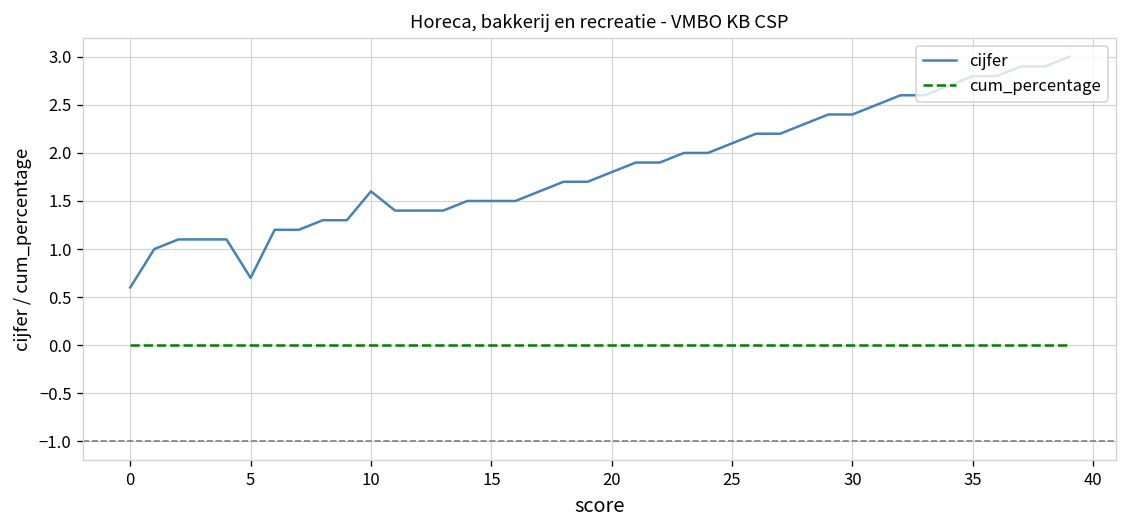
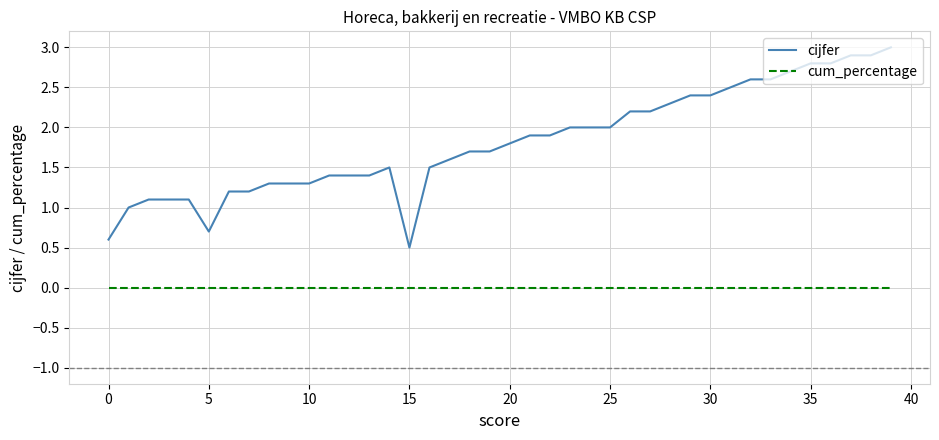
cijfer, 10: 1.6 -> 1.3
cijfer, 15: 1.5 -> 0.5
cijfer, 25: 2.1 -> 2.0
